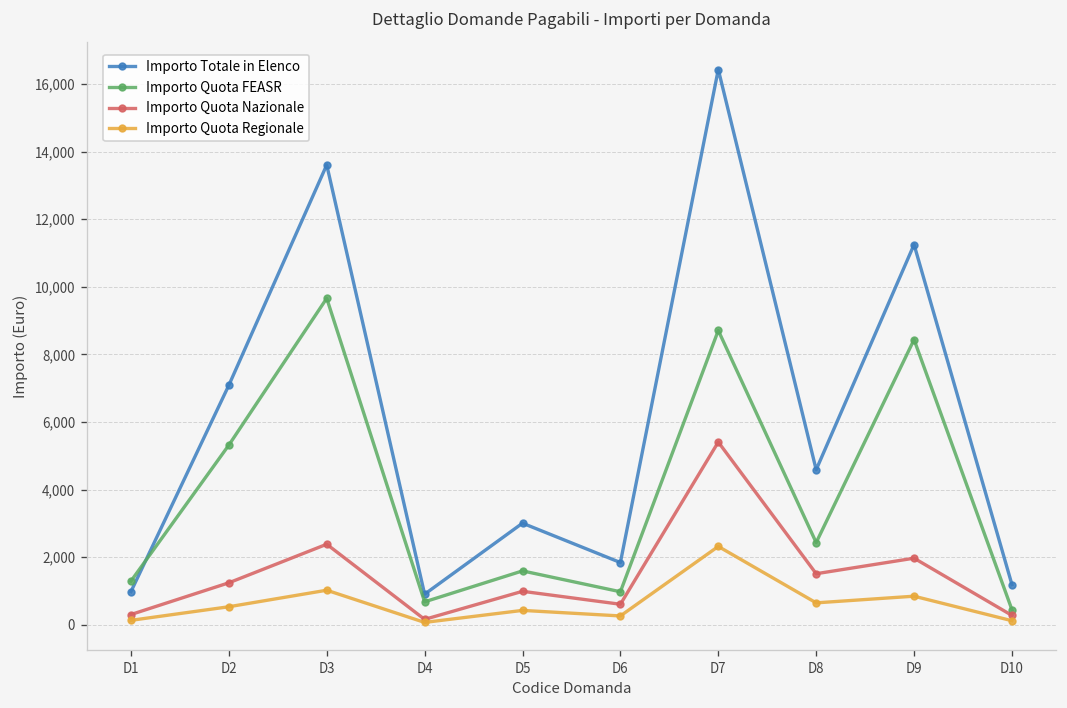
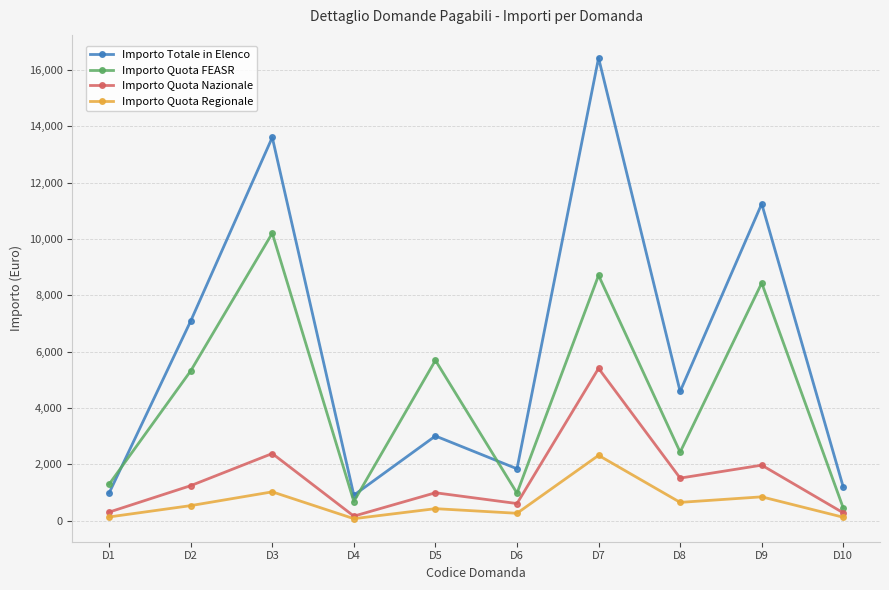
Importo Quota FEASR, D3: 9,700 -> 10,200
Importo Quota FEASR, D5: 1,600 -> 5,700
